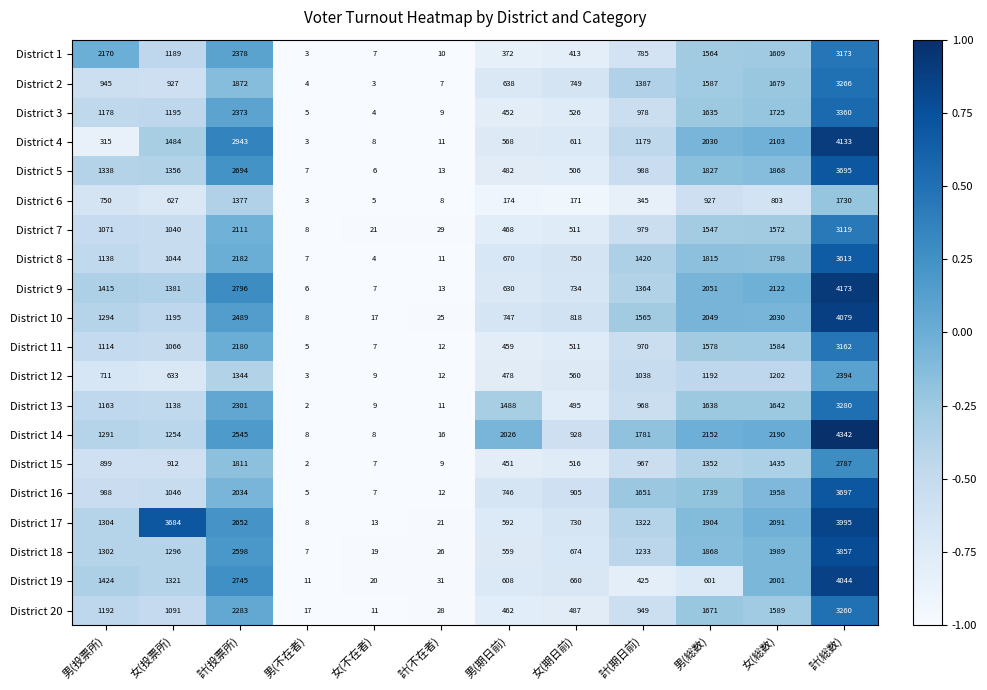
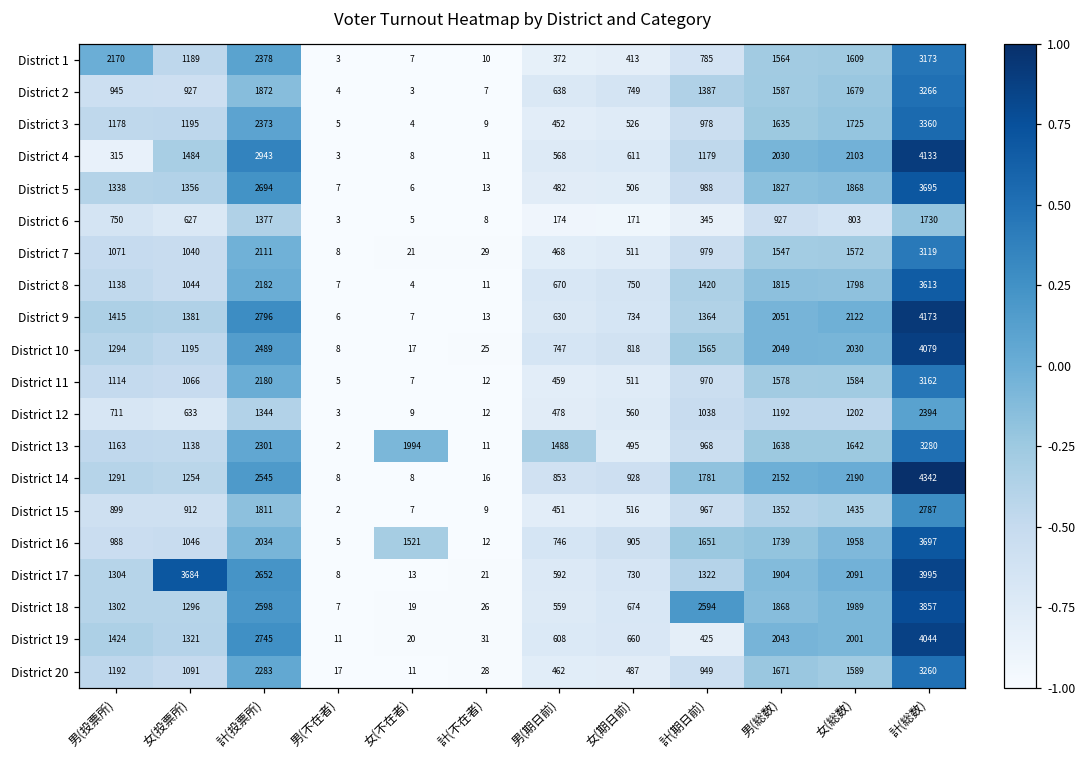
District 13, 女(不在者): 9 -> 1994
District 14, 男(期日前): 2026 -> 853
District 16, 女(不在者): 7 -> 1521
District 18, 計(期日前): 1233 -> 2594
District 19, 男(総数): 601 -> 2043
